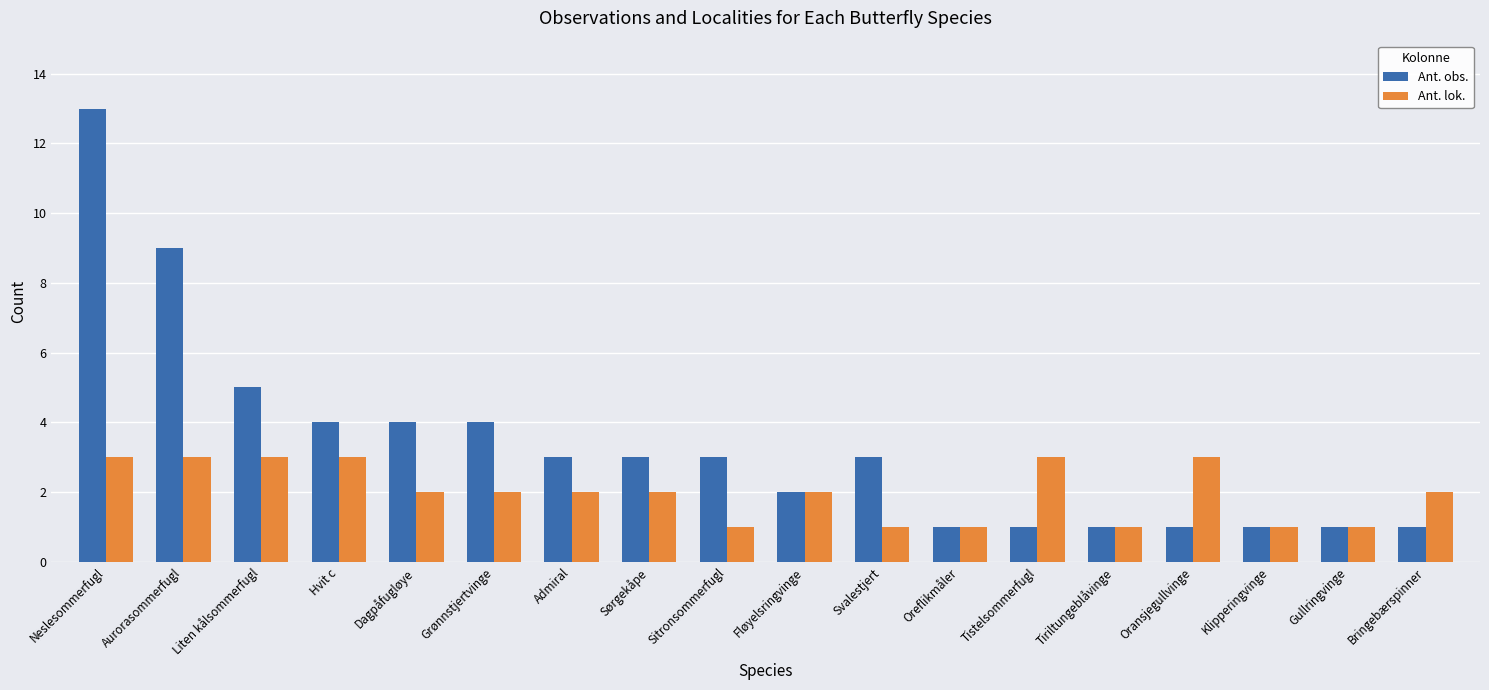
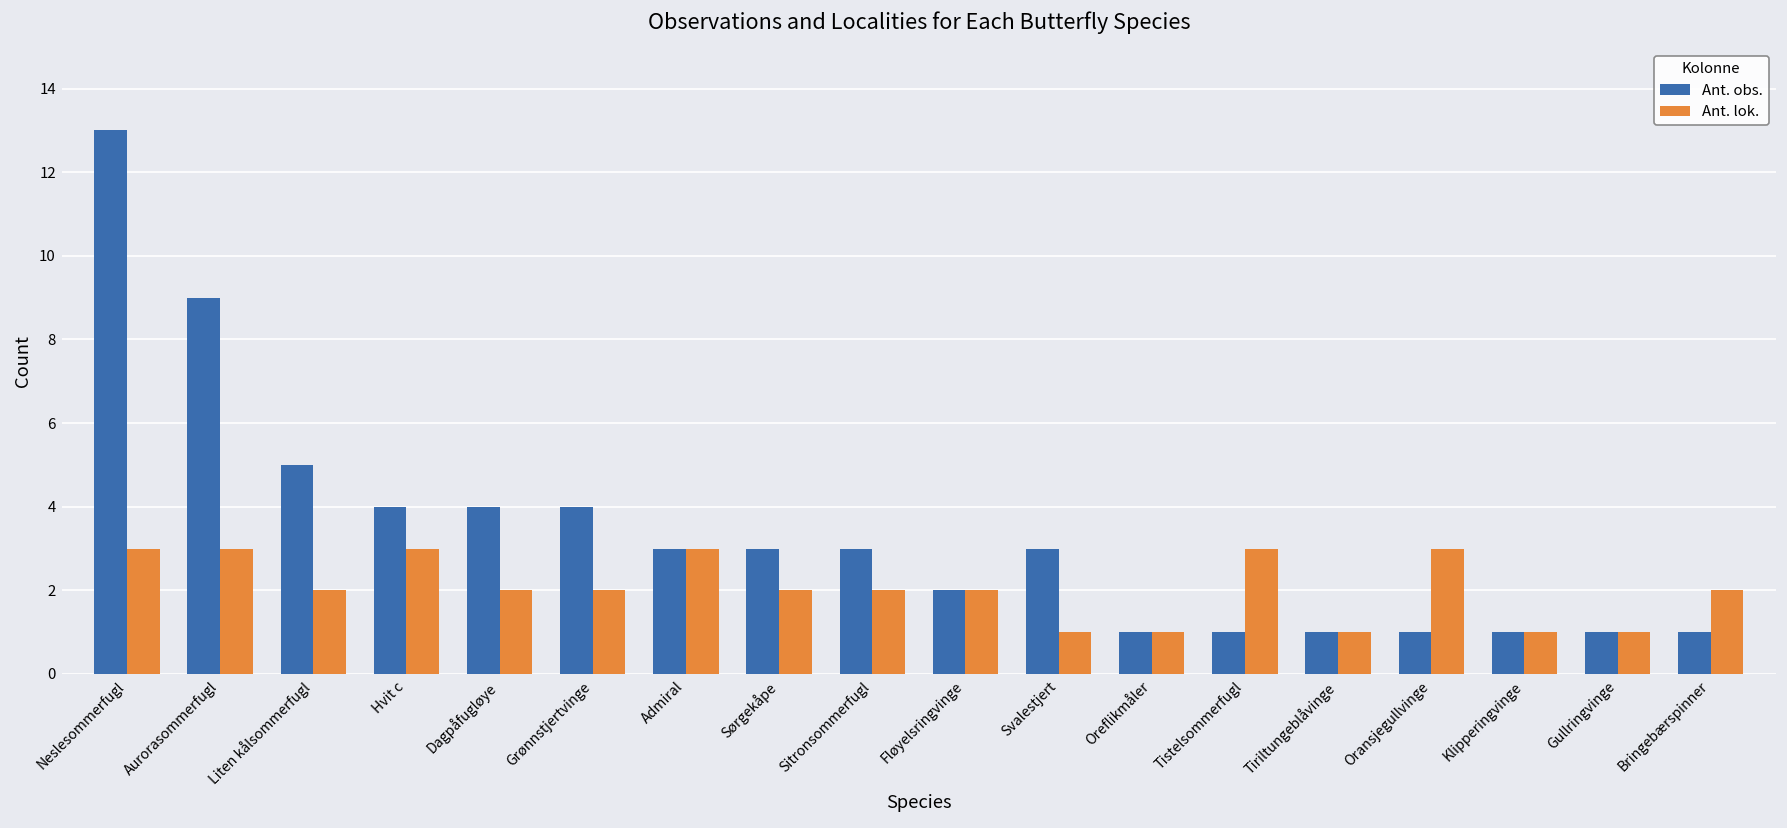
Ant. lok., Liten kålsommerfugl: 3 -> 2
Ant. lok., Admiral: 2 -> 3
Ant. lok., Sitronsommerfugl: 1 -> 2
